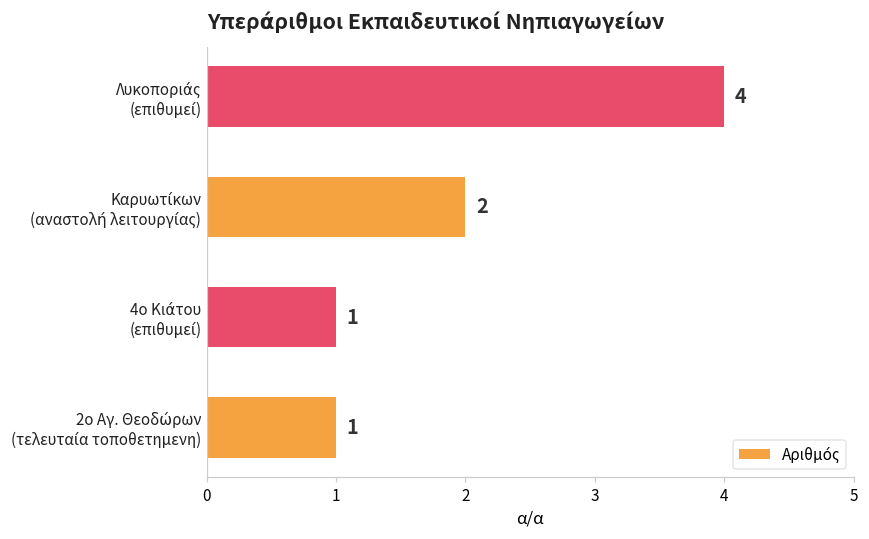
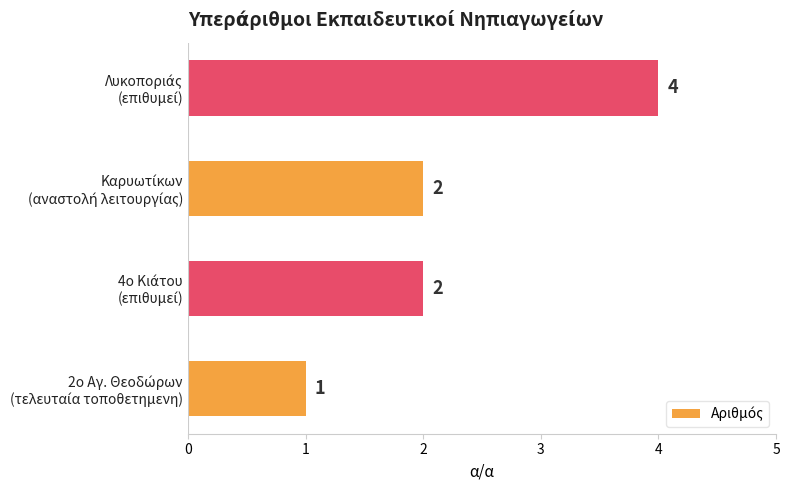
4ο Κιάτου (επιθυμεί): 1 -> 2
